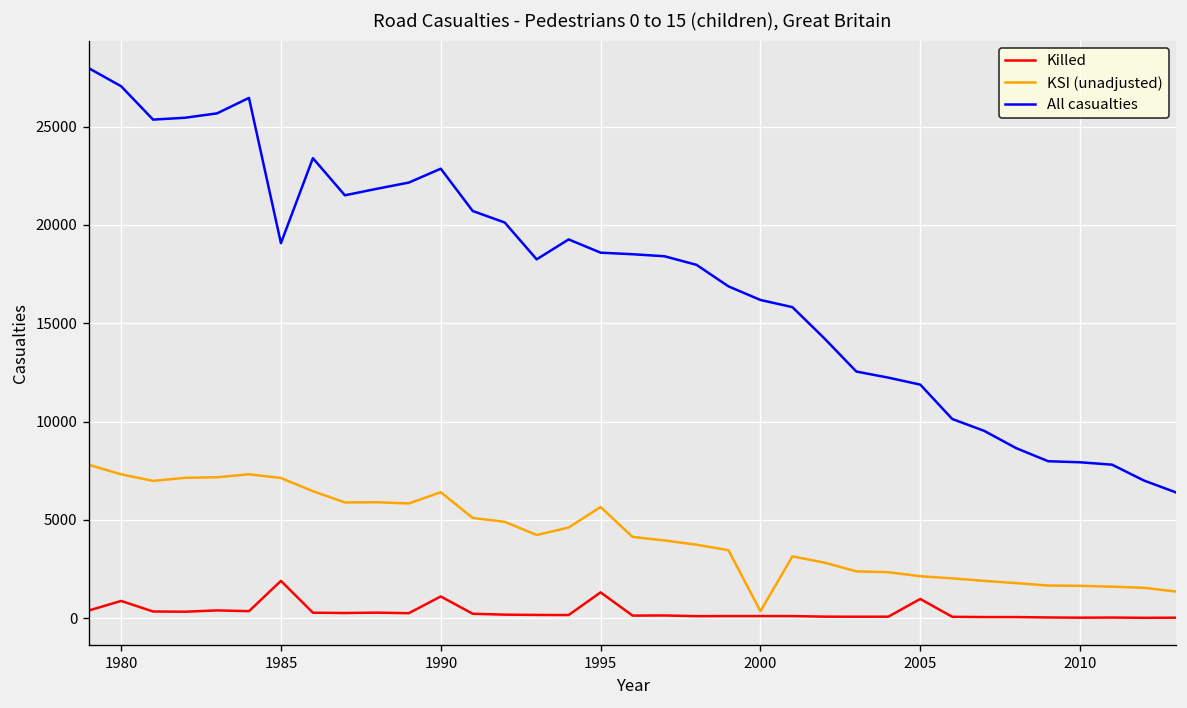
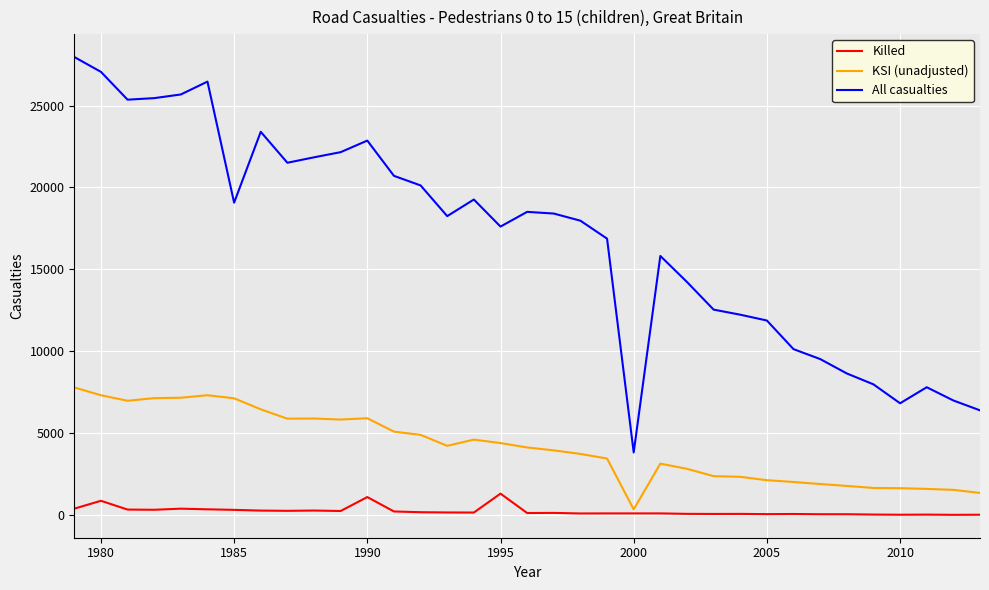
Killed, 1985: 1900 -> 300
KSI (unadjusted), 1990: 6400 -> 5900
KSI (unadjusted), 1995: 5700 -> 4400
All casualties, 1995: 18600 -> 17600
All casualties, 2000: 16200 -> 3800
Killed, 2005: 1000 -> 100
All casualties, 2010: 7900 -> 6800
